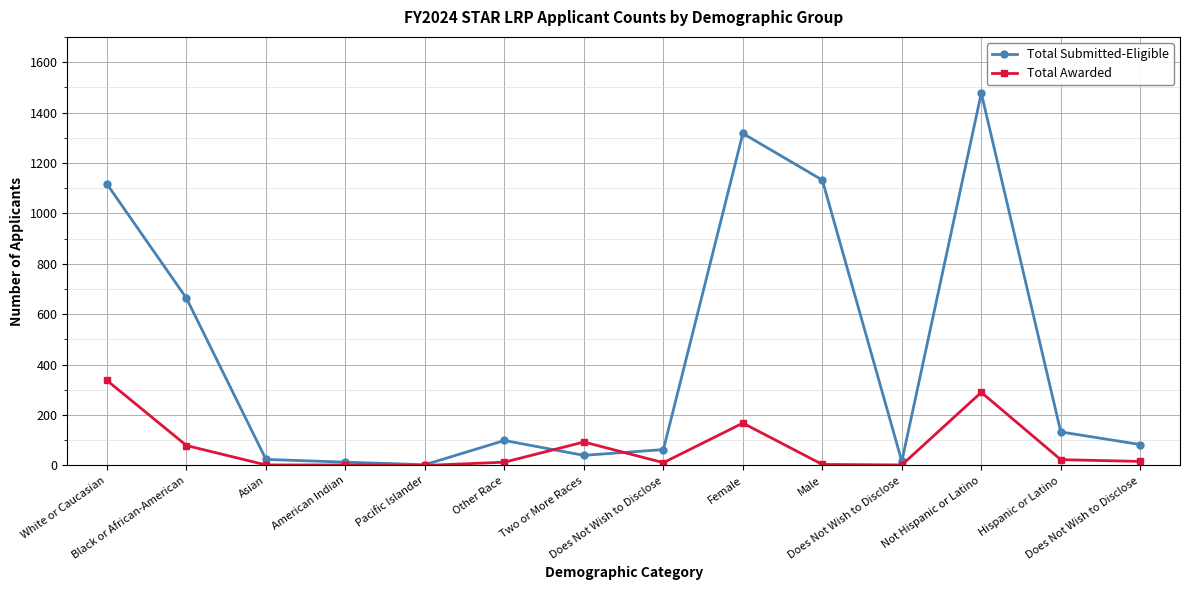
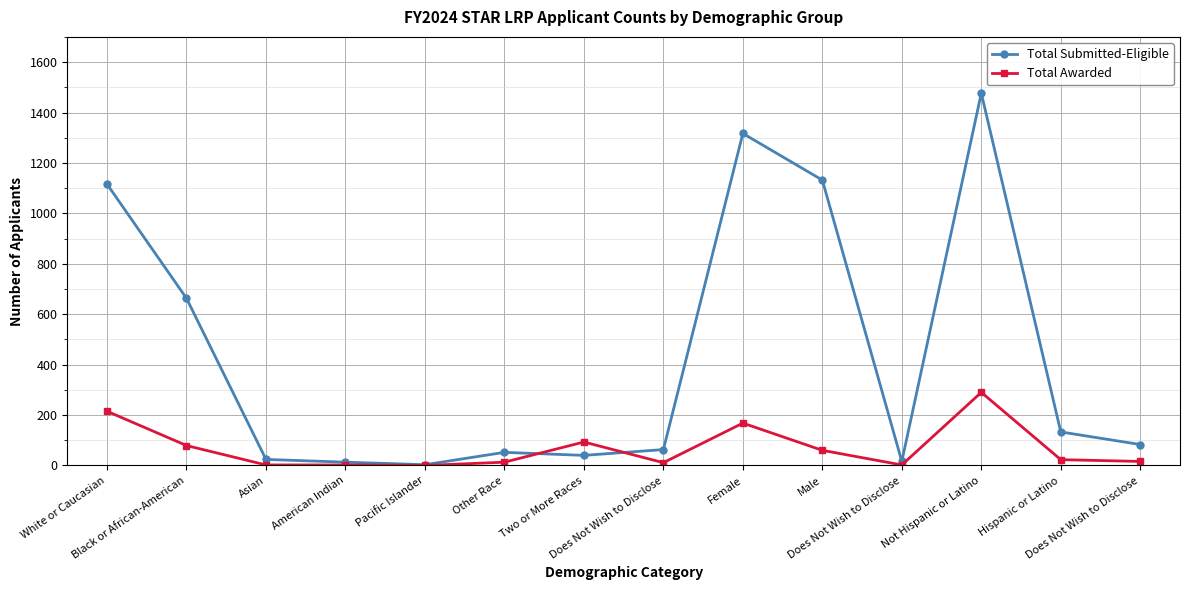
Total Awarded, White or Caucasian: 340 -> 220
Total Submitted-Eligible, Other Race: 100 -> 50
Total Awarded, Male: 0 -> 60
